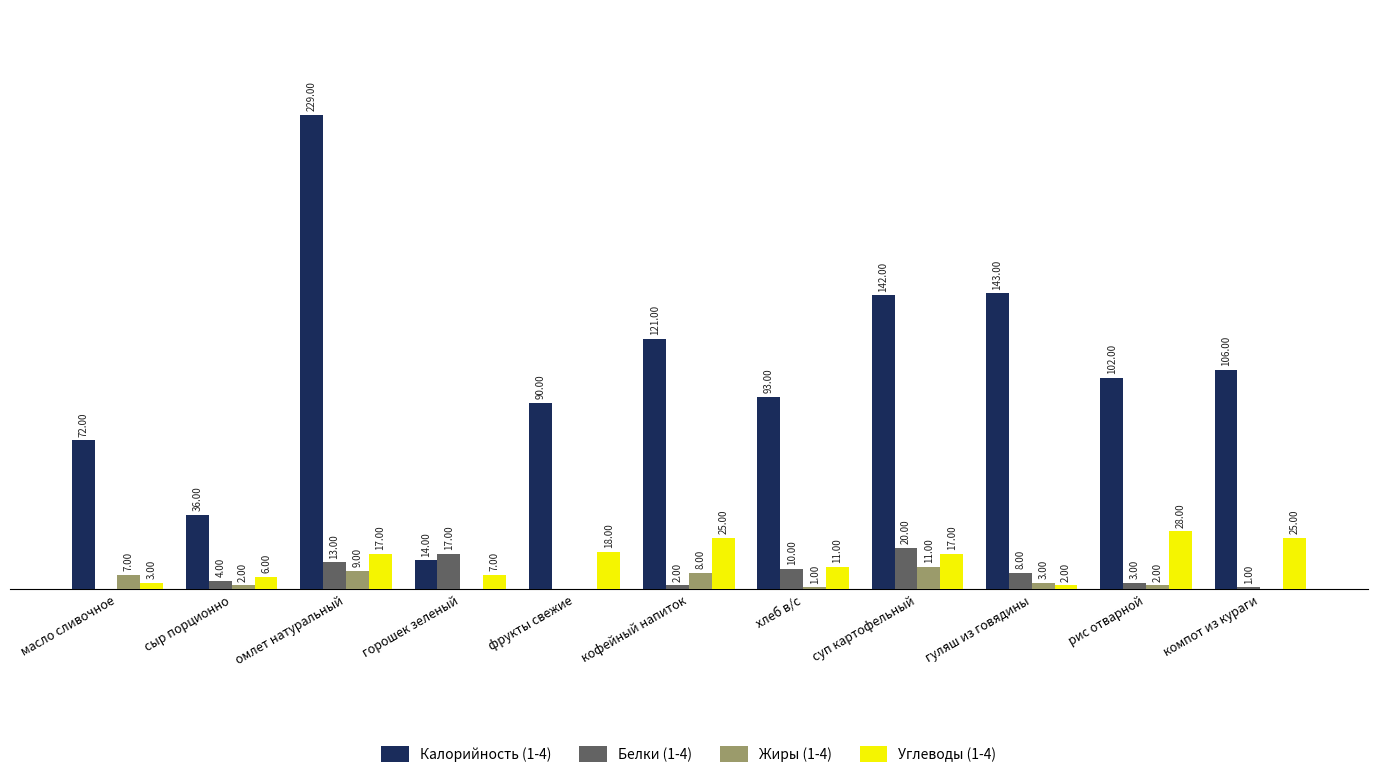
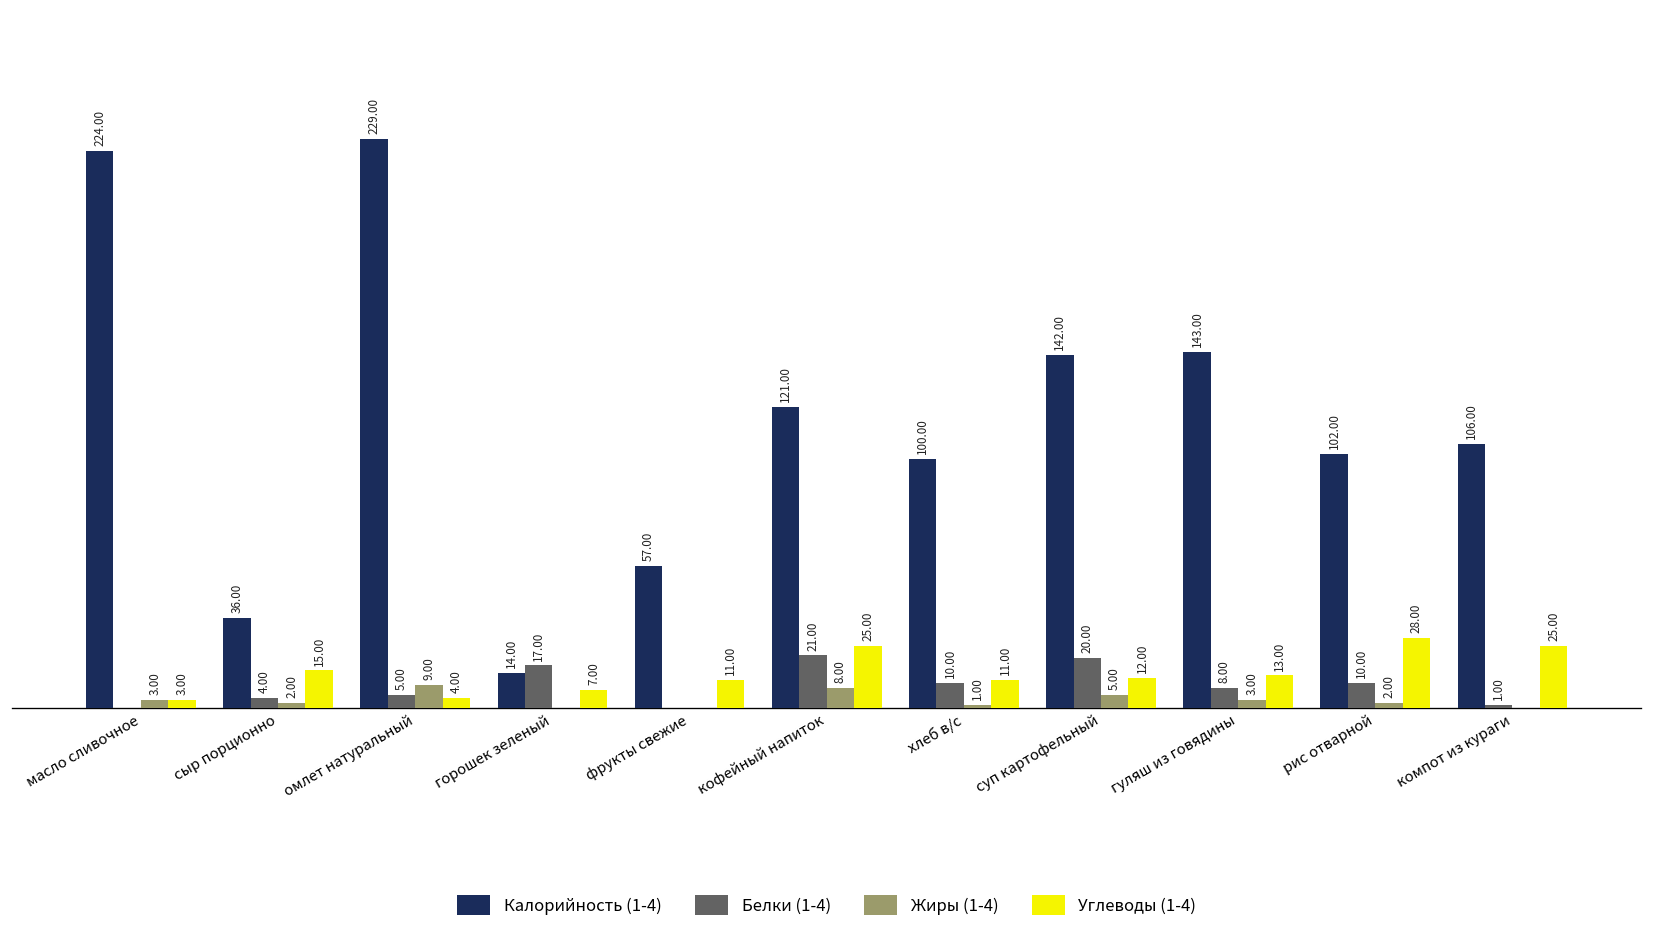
Калорийность (1-4), масло сливочное: 72.00 -> 224.00
Жиры (1-4), масло сливочное: 7.00 -> 3.00
Углеводы (1-4), сыр порционно: 6.00 -> 15.00
Белки (1-4), омлет натуральный: 13.00 -> 5.00
Углеводы (1-4), омлет натуральный: 17.00 -> 4.00
Калорийность (1-4), фрукты свежие: 90.00 -> 57.00
Углеводы (1-4), фрукты свежие: 18.00 -> 11.00
Белки (1-4), кофейный напиток: 2.00 -> 21.00
Калорийность (1-4), хлеб в/с: 93.00 -> 100.00
Жиры (1-4), суп картофельный: 11.00 -> 5.00
Углеводы (1-4), суп картофельный: 17.00 -> 12.00
Углеводы (1-4), гуляш из говядины: 2.00 -> 13.00
Белки (1-4), рис отварной: 3.00 -> 10.00
